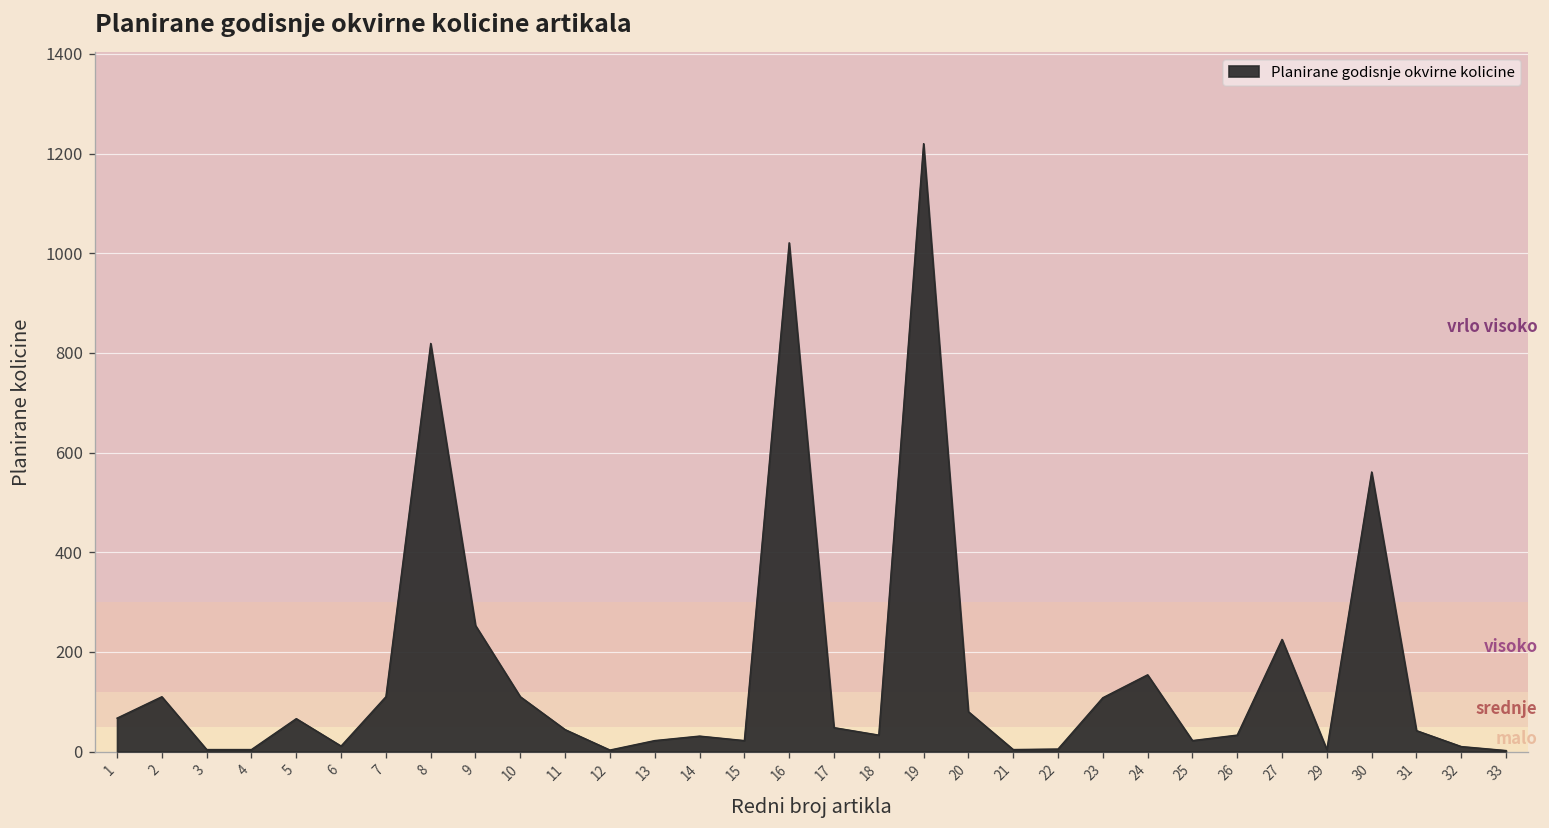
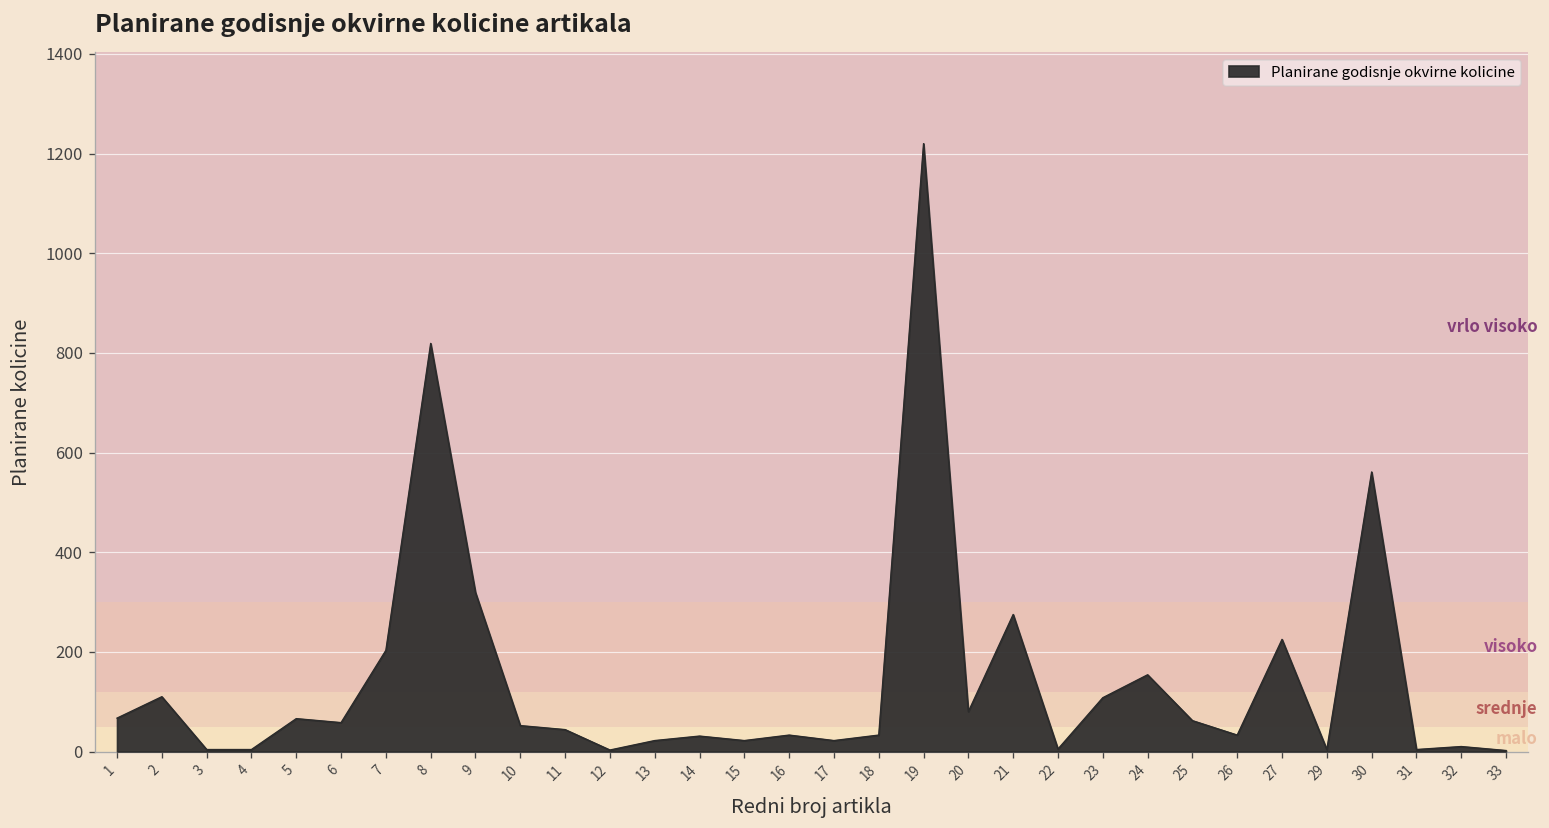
6: 10 -> 60
7: 110 -> 200
9: 250 -> 320
10: 110 -> 50
16: 1020 -> 30
17: 50 -> 20
21: 0 -> 280
25: 20 -> 60
31: 40 -> 0
